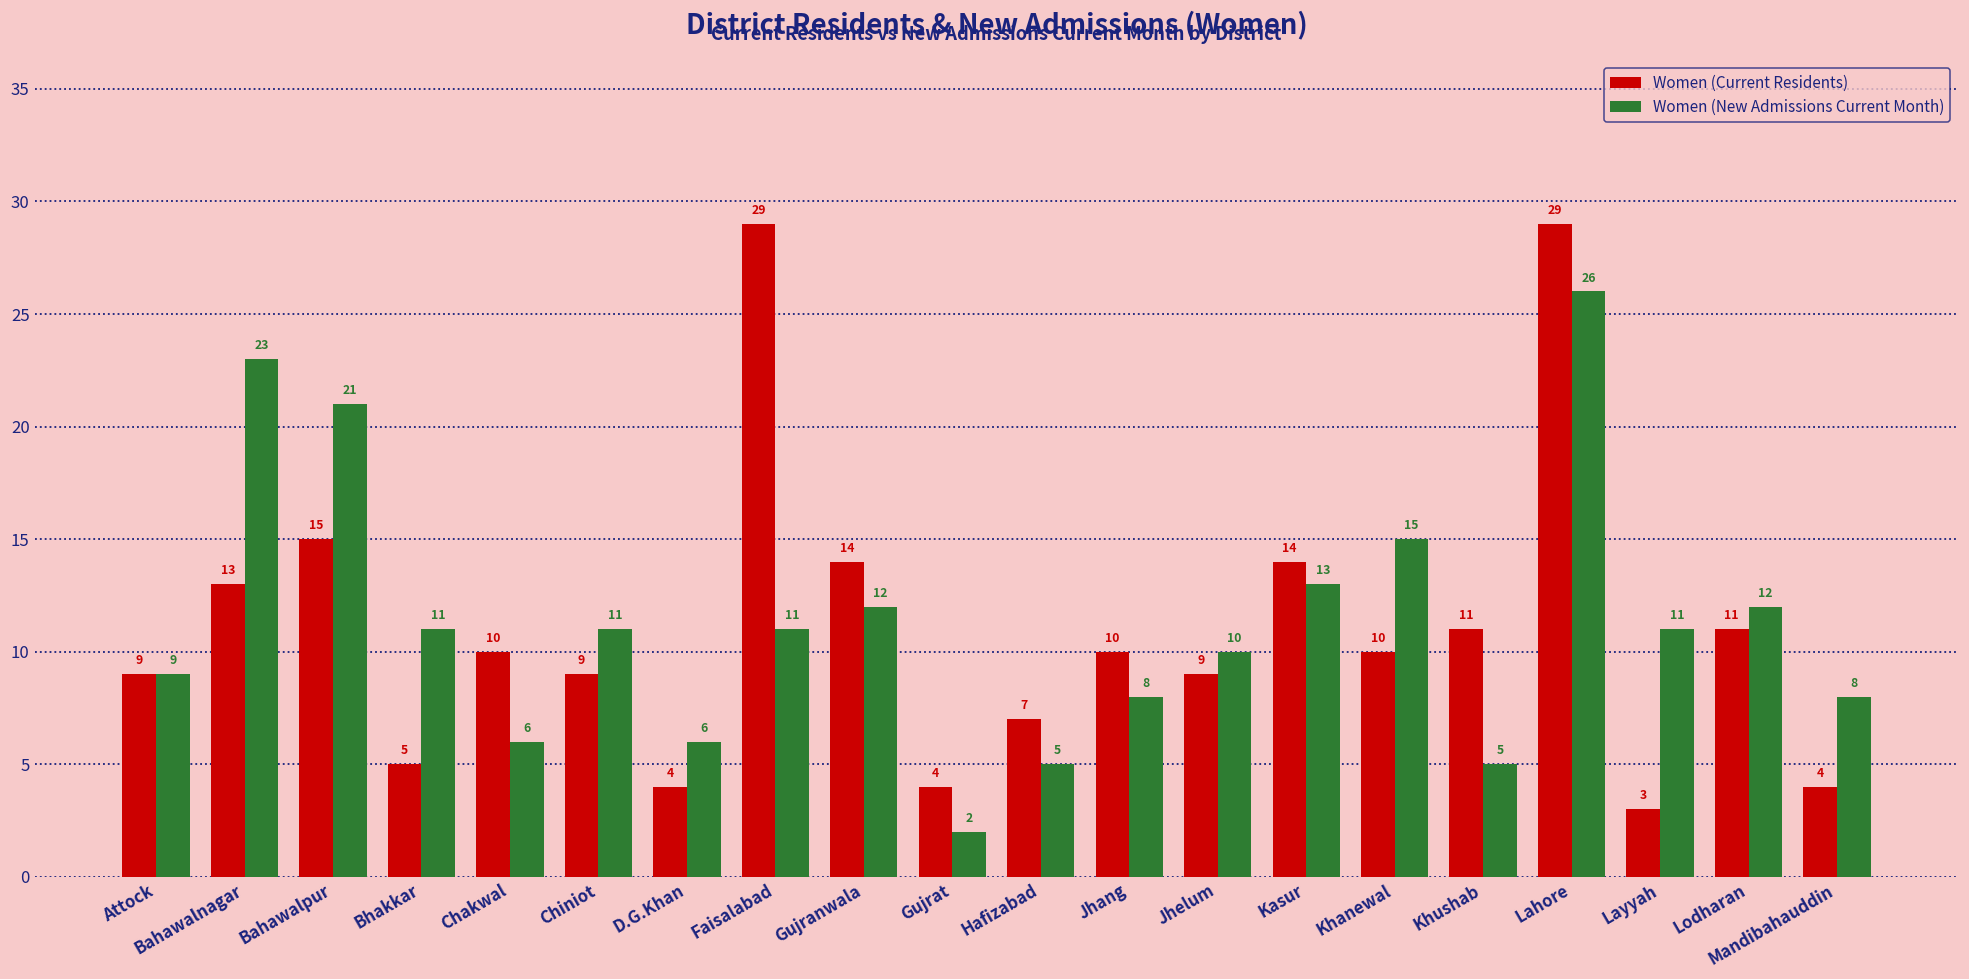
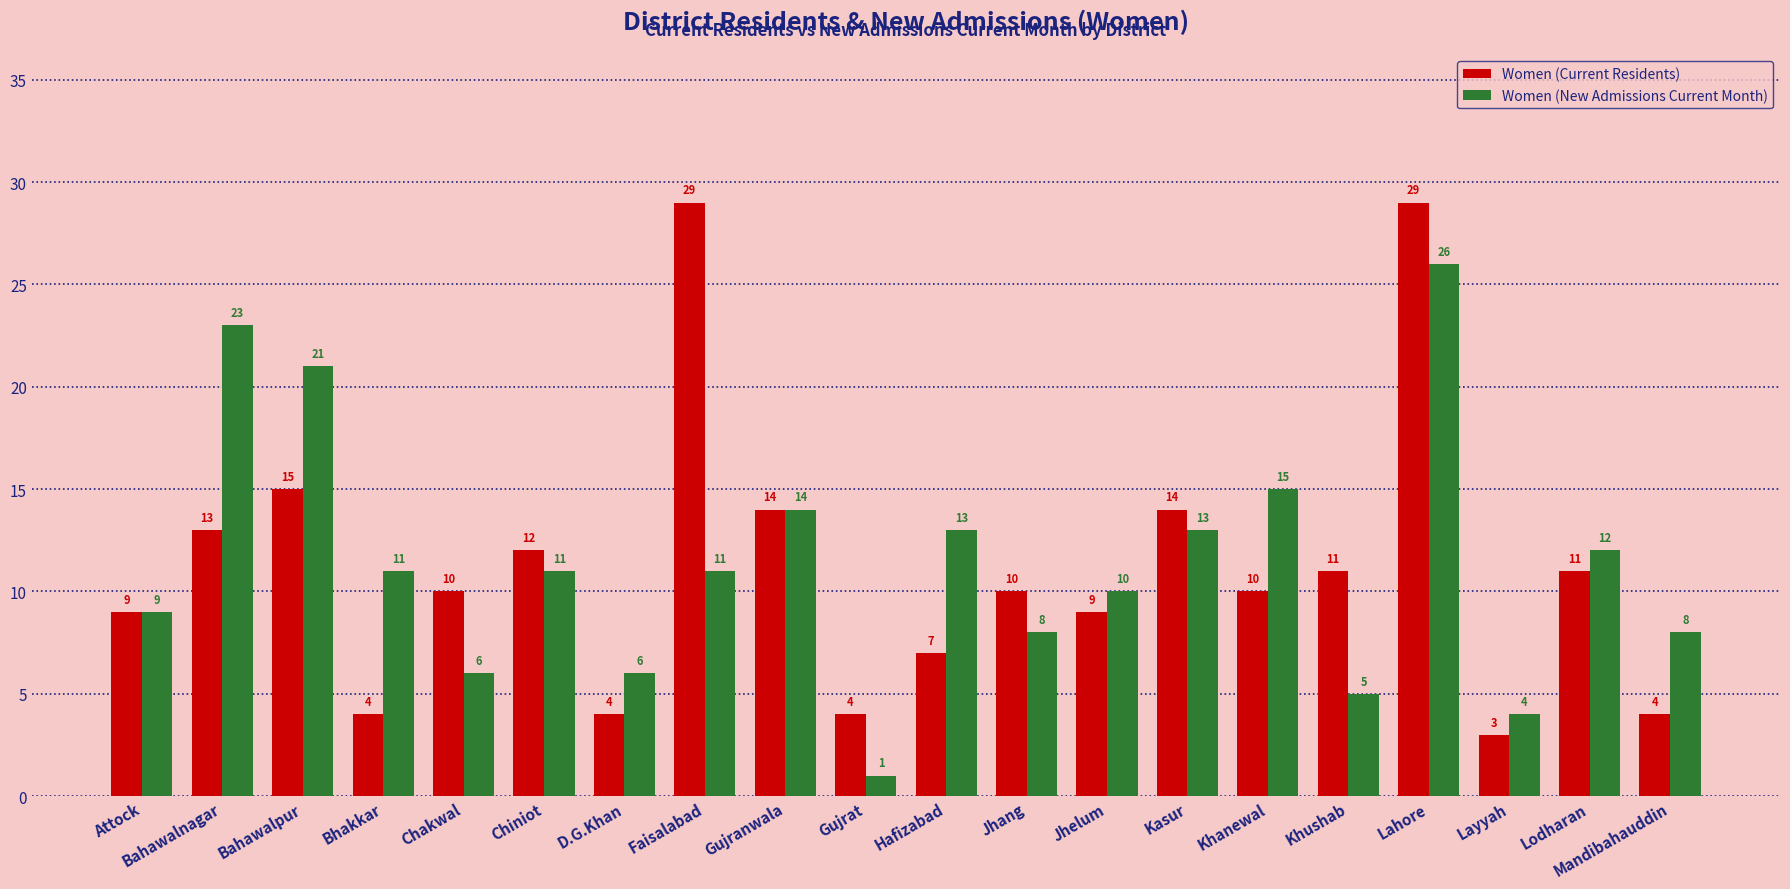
Women (Current Residents), Bhakkar: 5 -> 4
Women (Current Residents), Chiniot: 9 -> 12
Women (New Admissions Current Month), Gujranwala: 12 -> 14
Women (New Admissions Current Month), Gujrat: 2 -> 1
Women (New Admissions Current Month), Hafizabad: 5 -> 13
Women (New Admissions Current Month), Layyah: 11 -> 4
